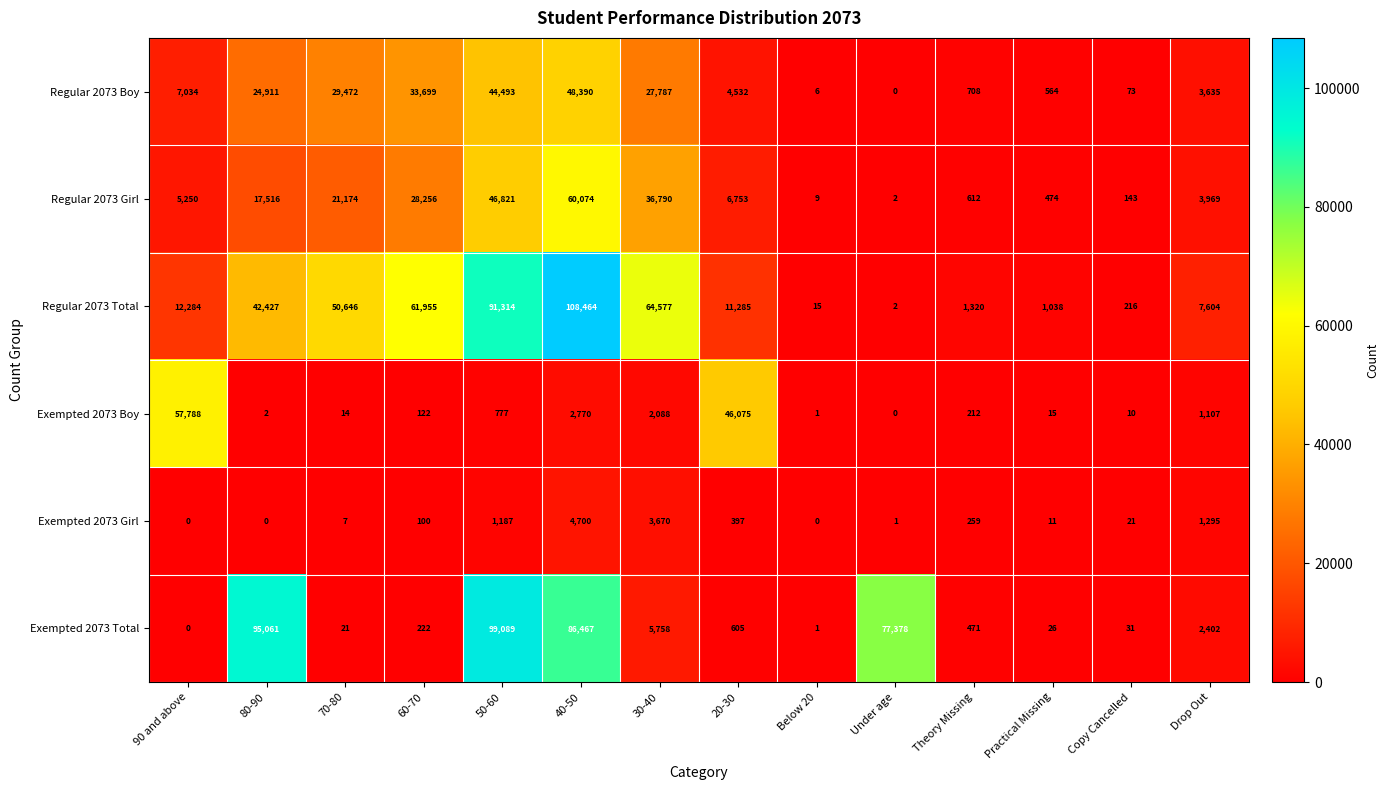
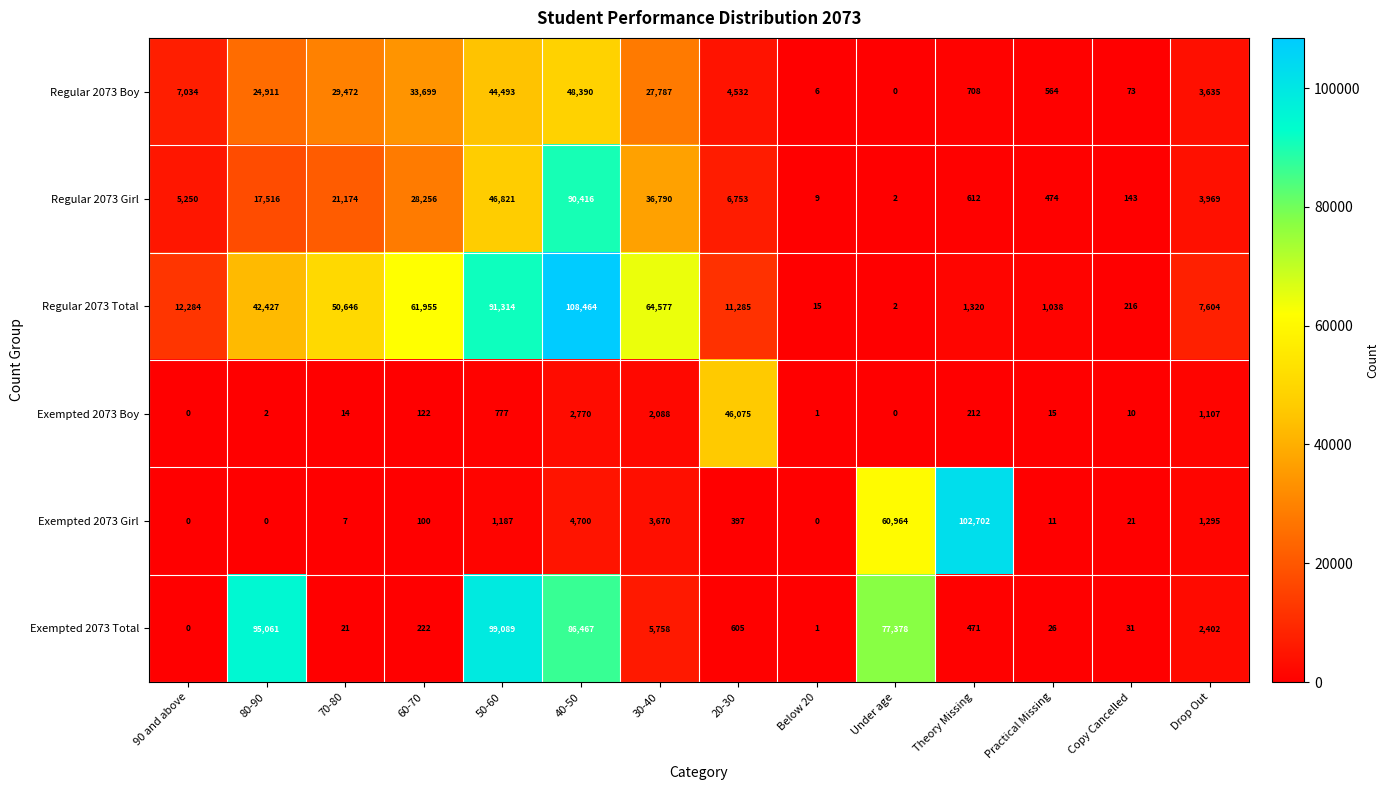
Regular 2073 Girl, 40-50: 60,074 -> 90,416
Exempted 2073 Boy, 90 and above: 57,788 -> 0
Exempted 2073 Girl, Under age: 1 -> 60,964
Exempted 2073 Girl, Theory Missing: 259 -> 102,702
